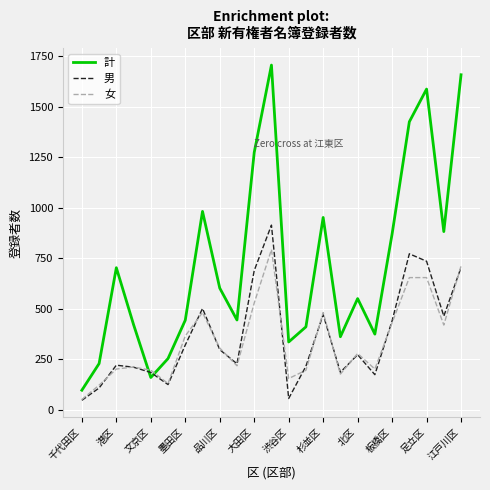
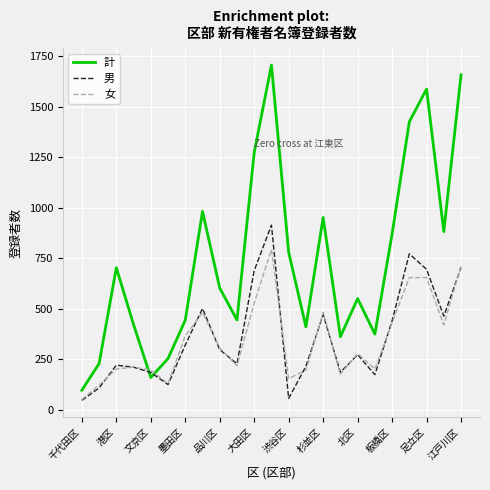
計, 渋谷区: 340 -> 780
男, 足立区: 740 -> 700
